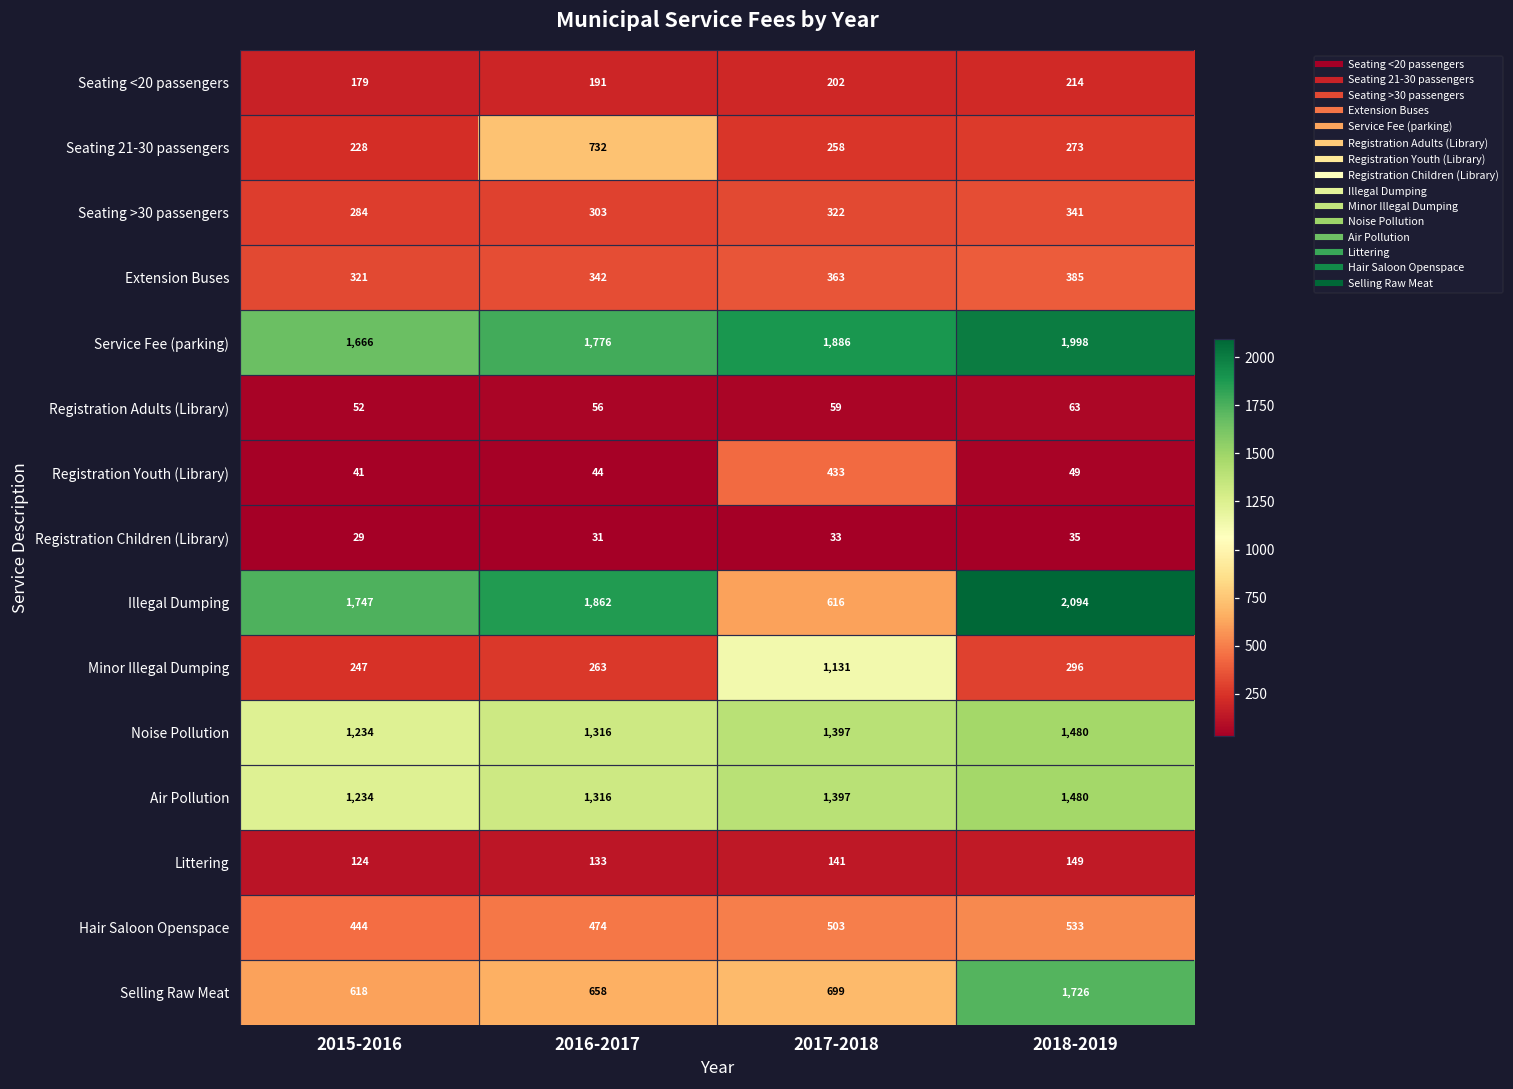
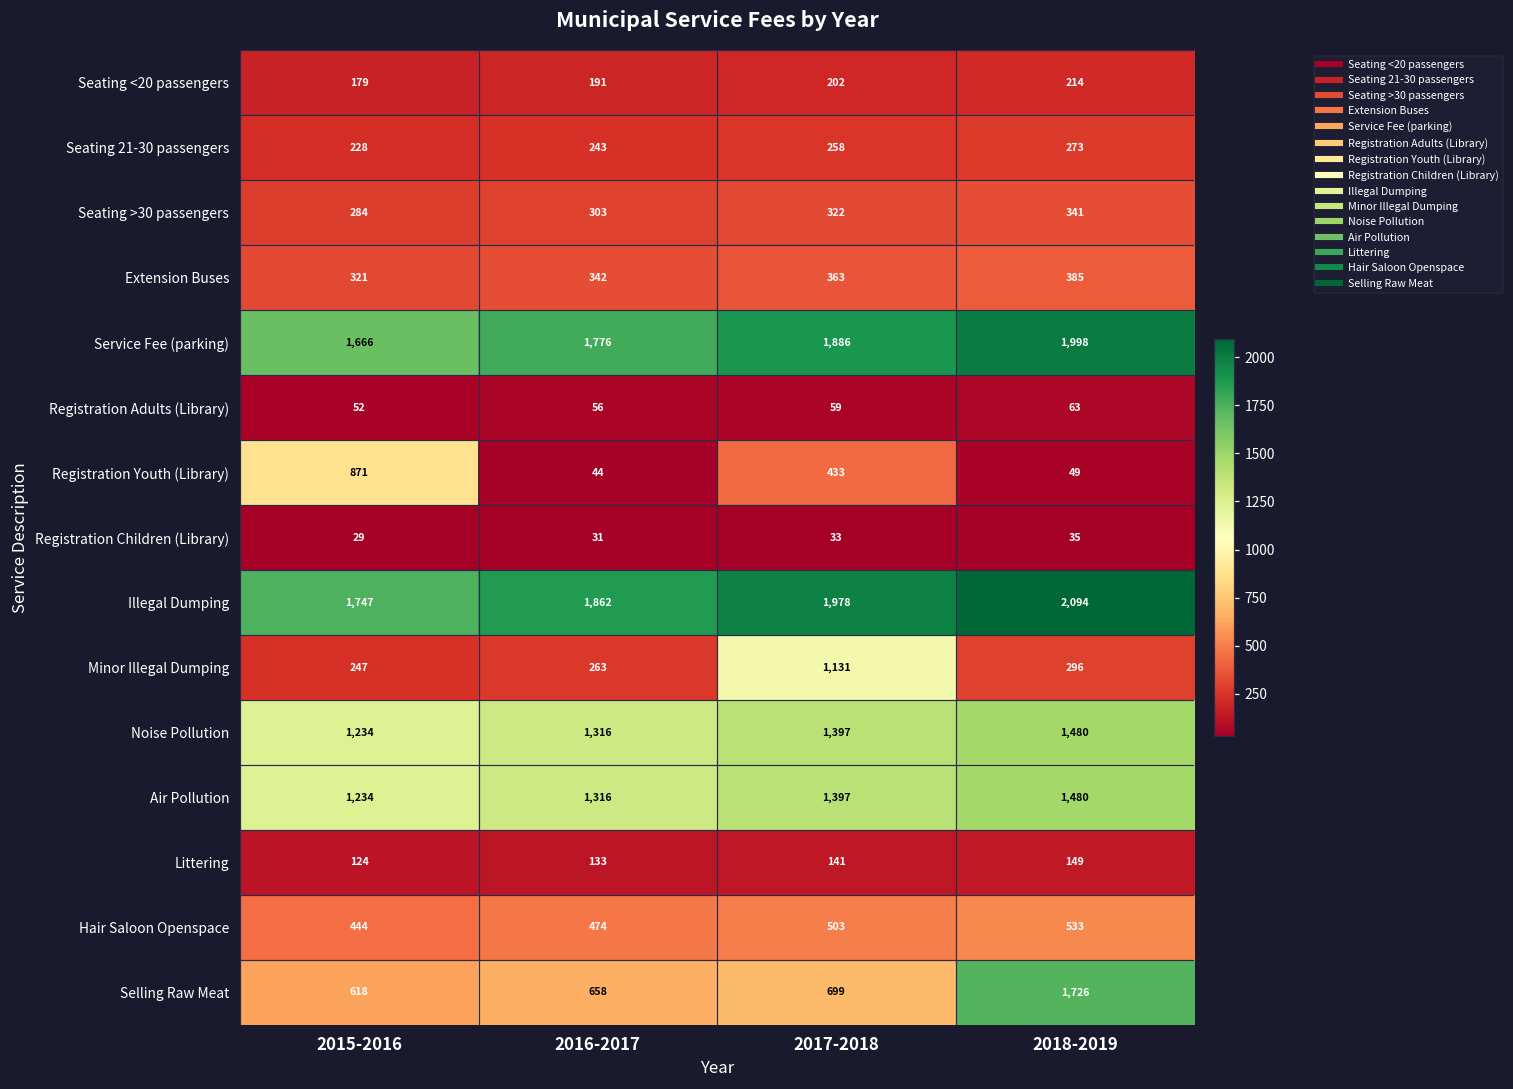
Seating 21-30 passengers, 2016-2017: 732 -> 243
Registration Youth (Library), 2015-2016: 41 -> 871
Illegal Dumping, 2017-2018: 616 -> 1,978
